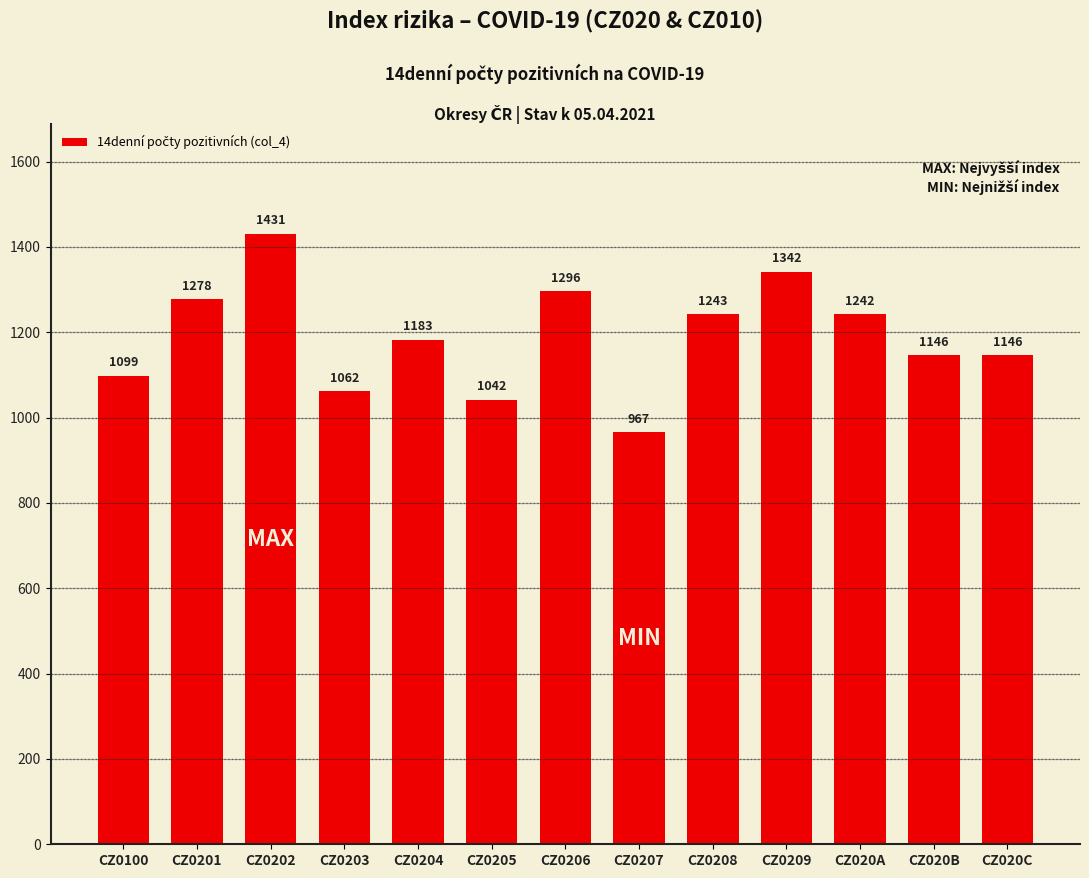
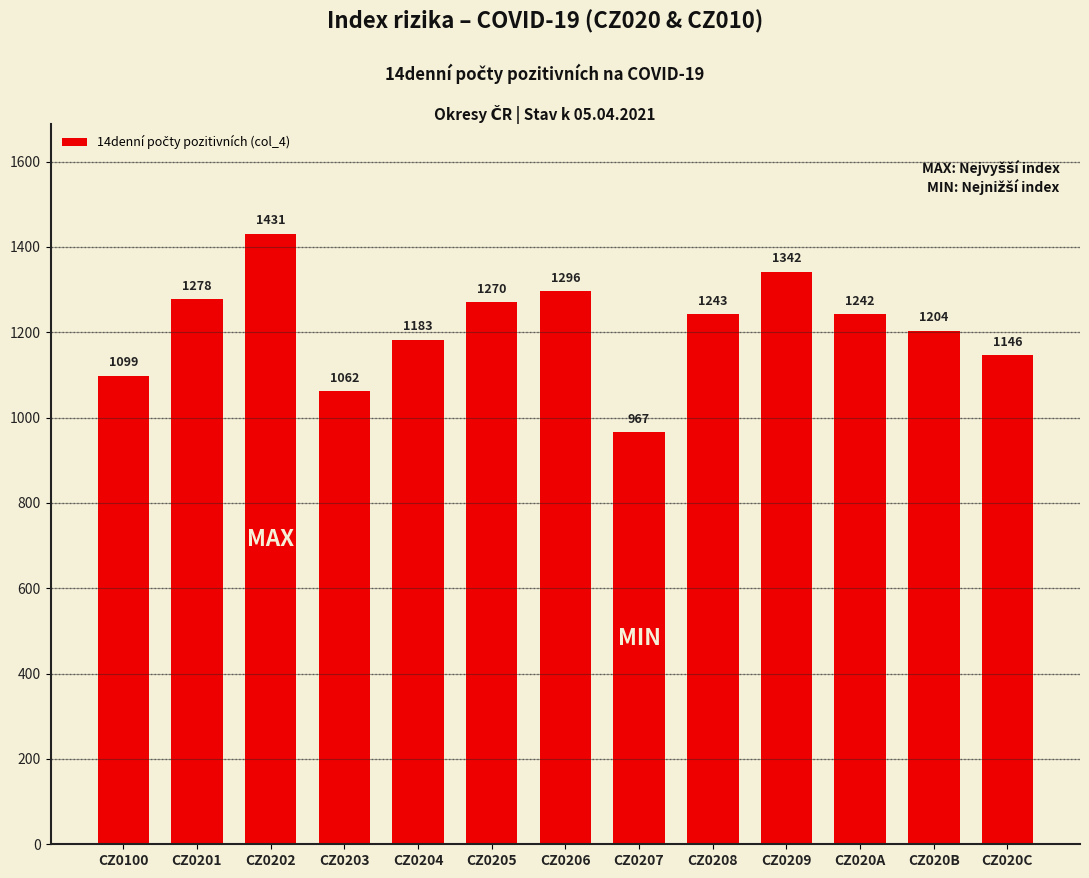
CZ0205: 1042 -> 1270
CZ020B: 1146 -> 1204
